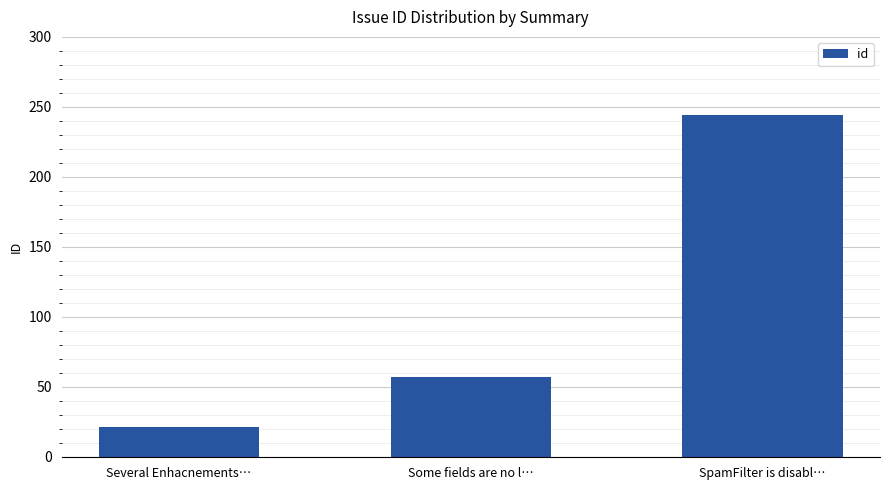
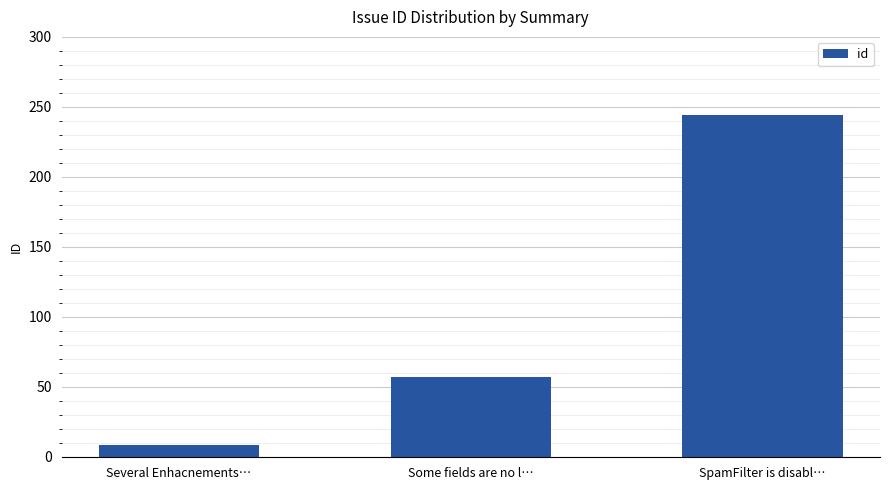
Several Enhacnements…: 21 -> 8
